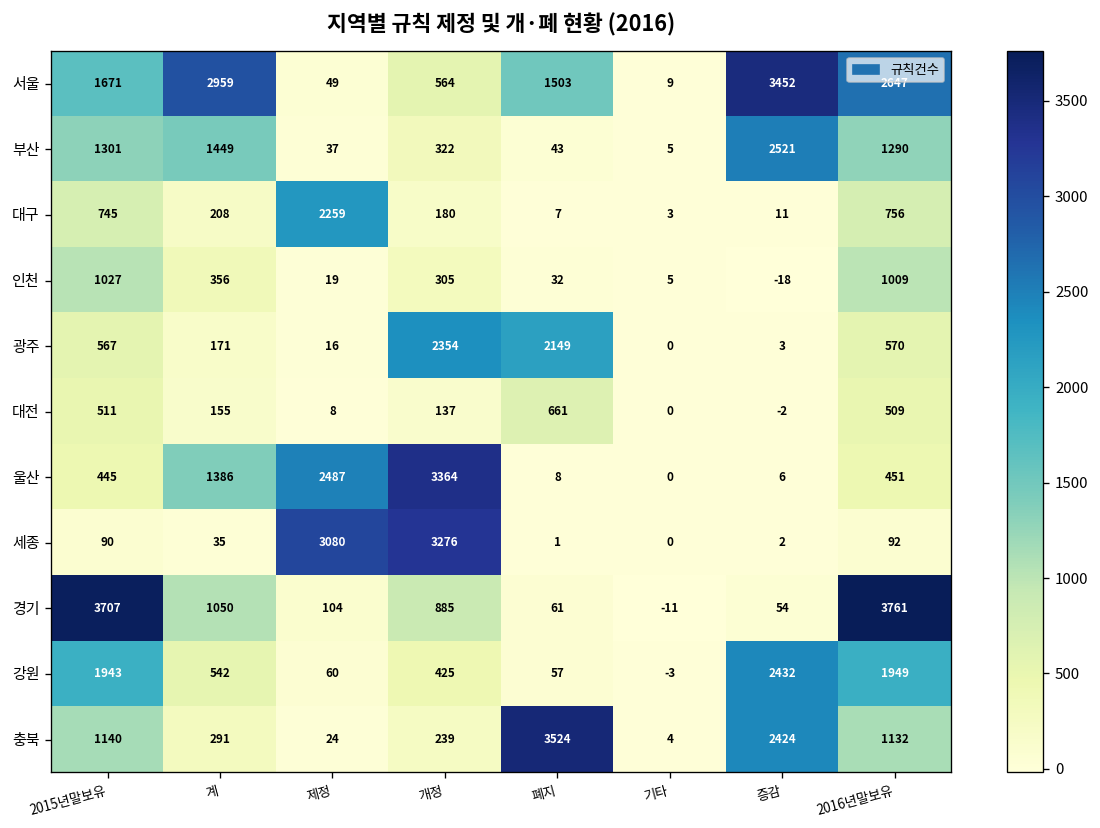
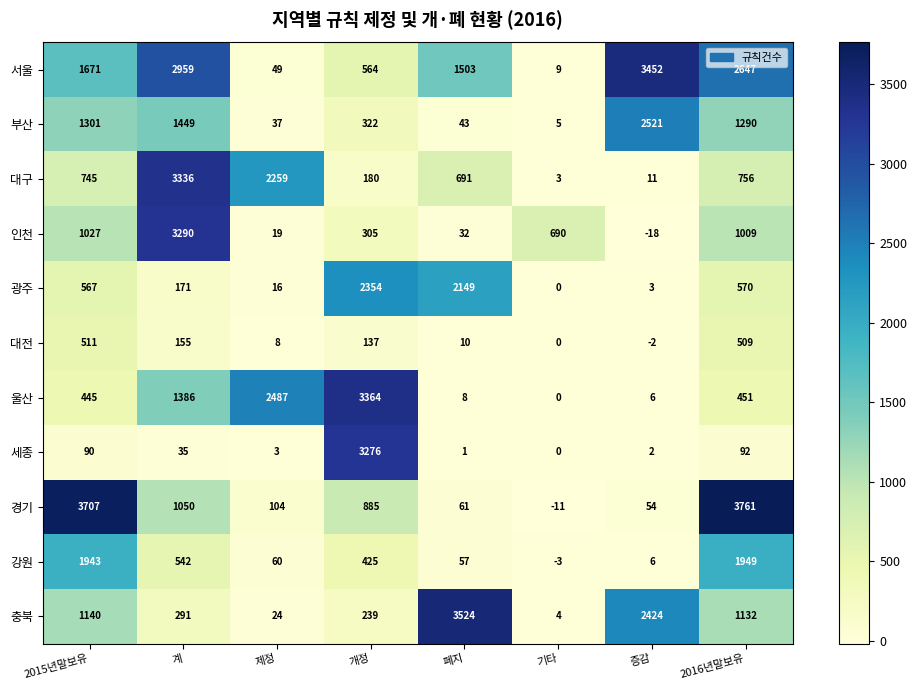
대구, 계: 208 -> 3336
대구, 폐지: 7 -> 691
인천, 계: 356 -> 3290
인천, 기타: 5 -> 690
대전, 폐지: 661 -> 10
세종, 제정: 3080 -> 3
강원, 증감: 2432 -> 6
